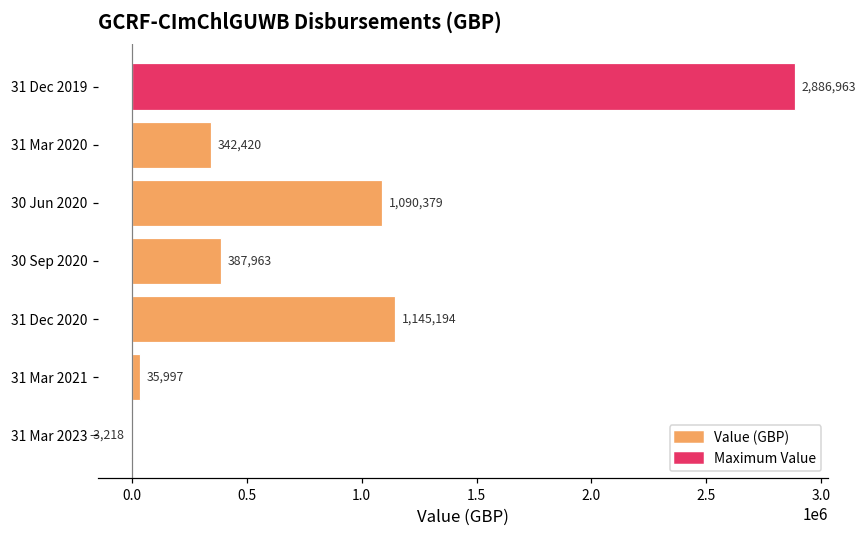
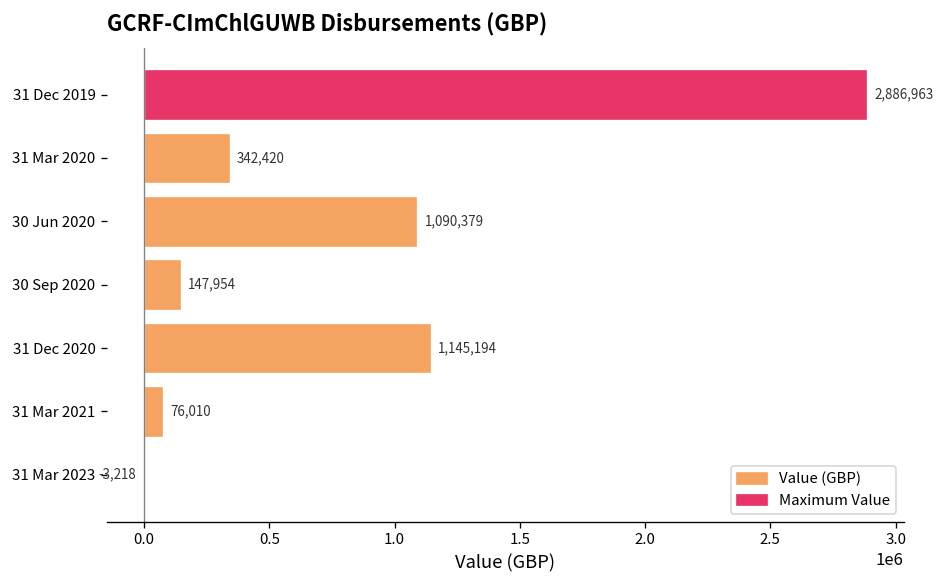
30 Sep 2020: 387,963 -> 147,954
31 Mar 2021: 35,997 -> 76,010
